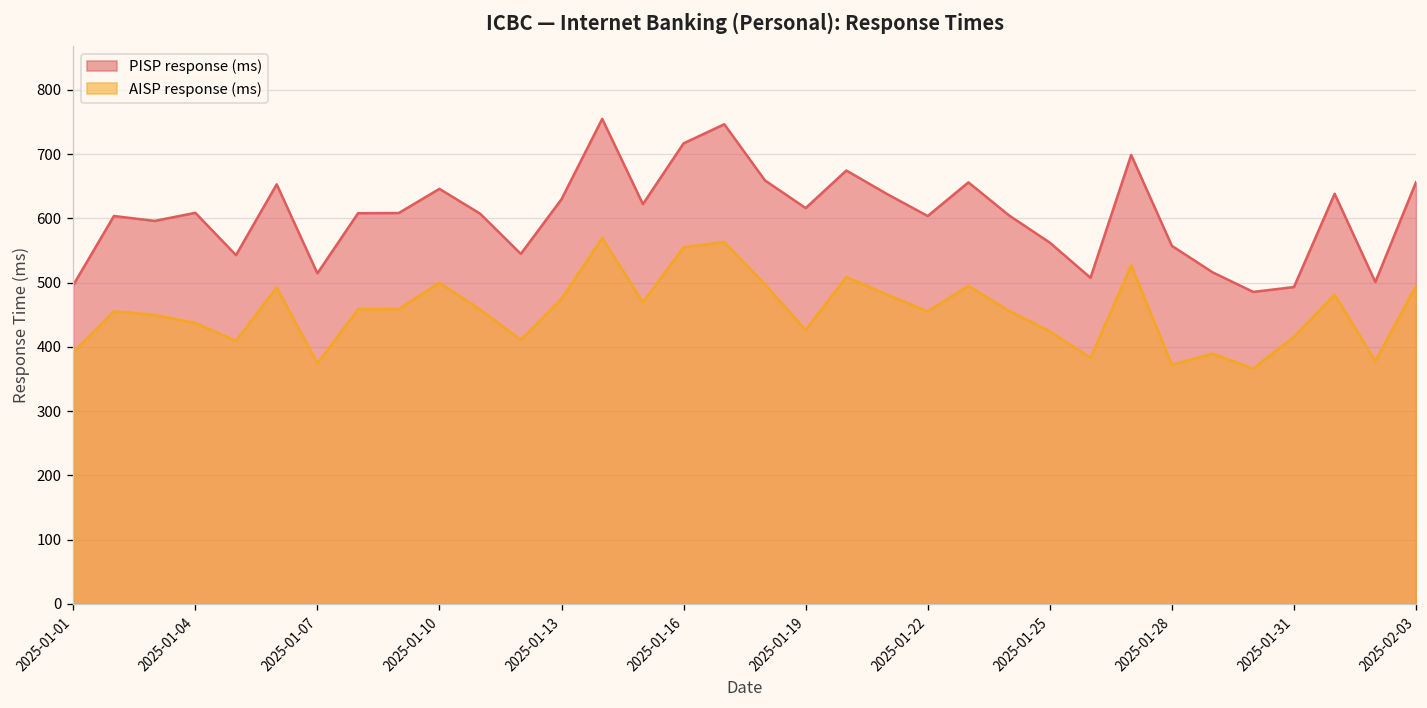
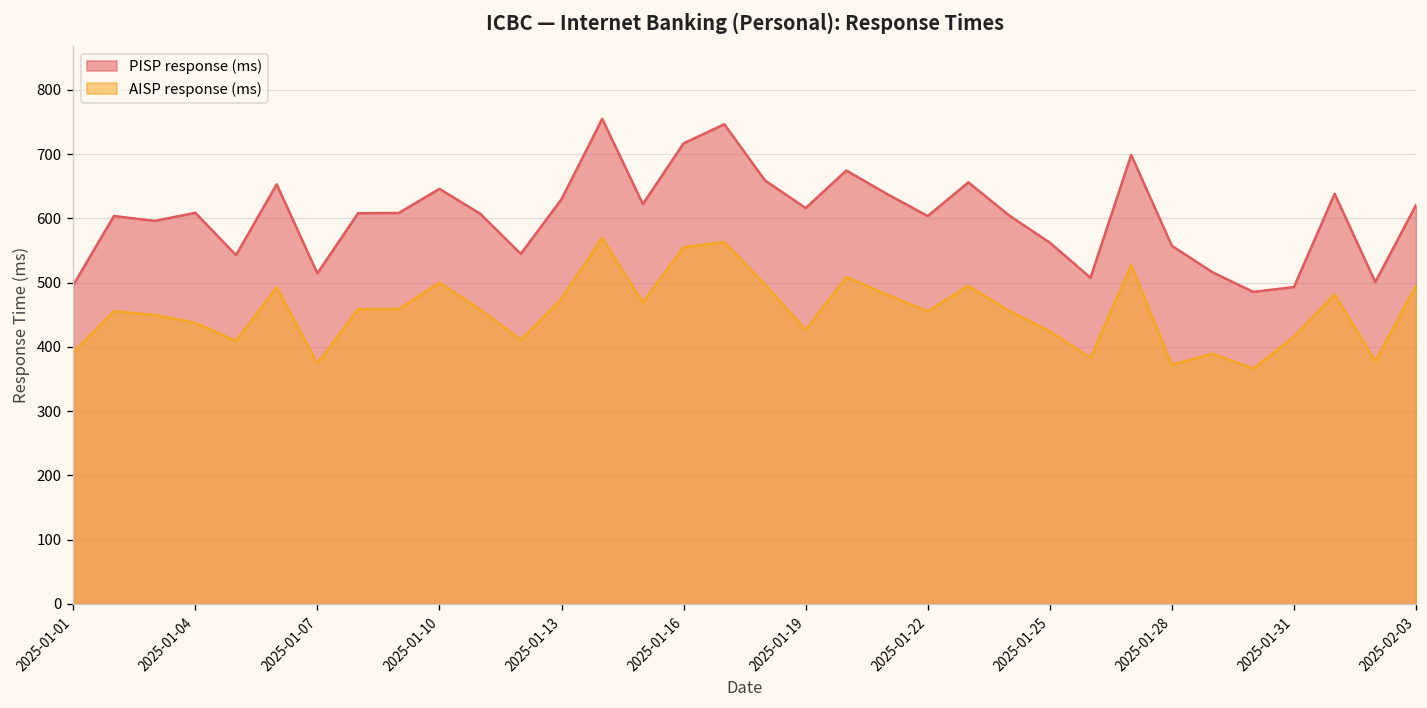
PISP response (ms), 2025-02-03: 660 -> 620
